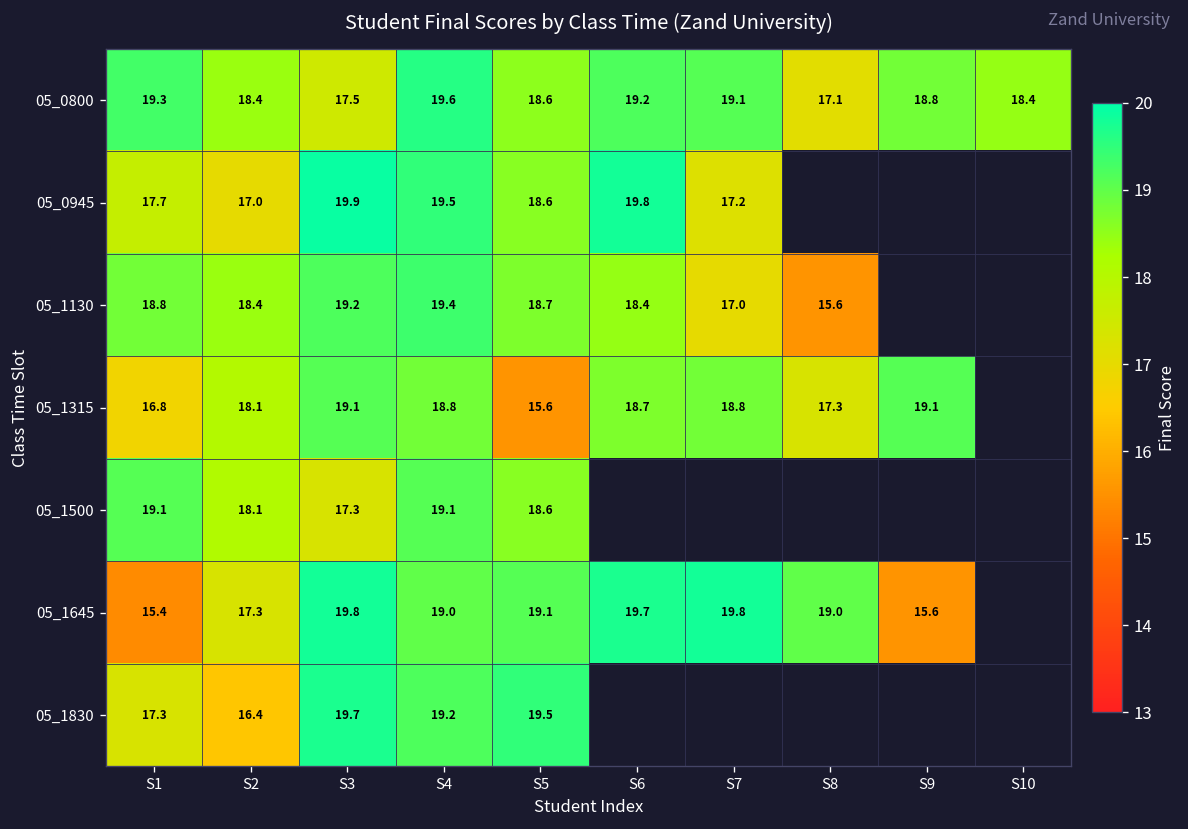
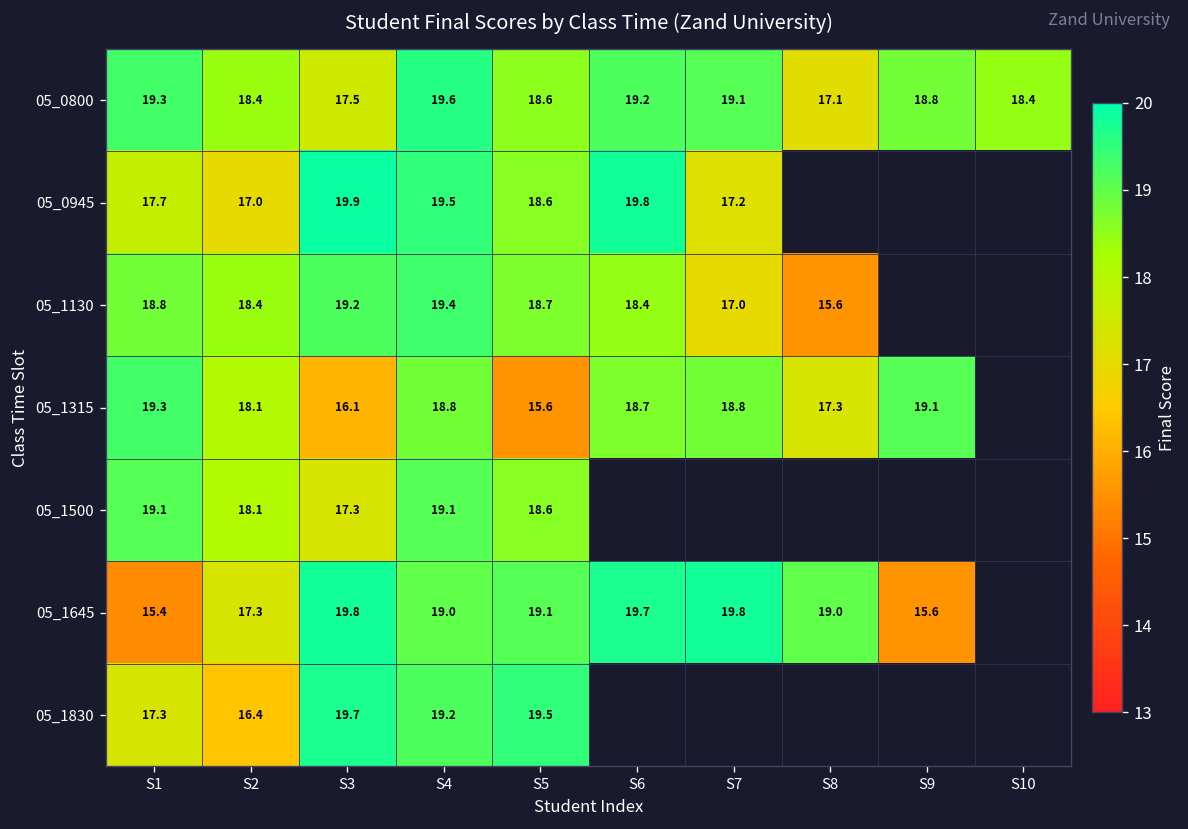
05_1315, S1: 16.8 -> 19.3
05_1315, S3: 19.1 -> 16.1
